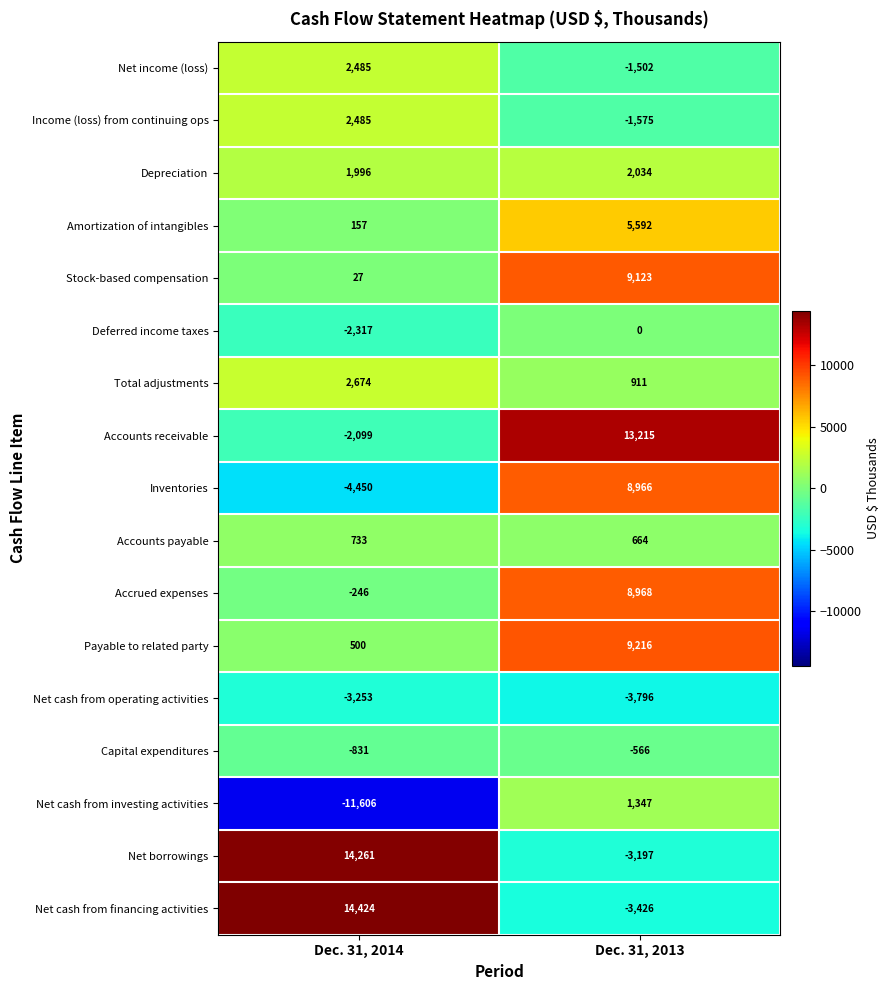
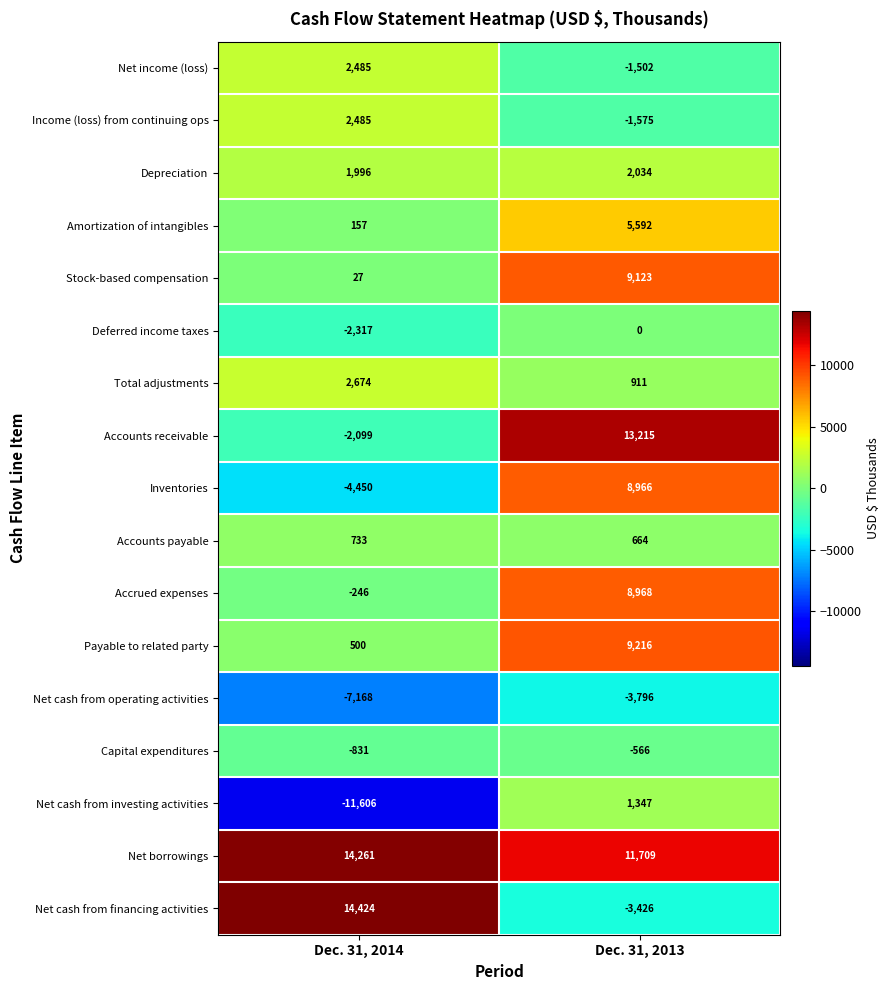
Net cash from operating activities, Dec. 31, 2014: -3,253 -> -7,168
Net borrowings, Dec. 31, 2013: -3,197 -> 11,709
